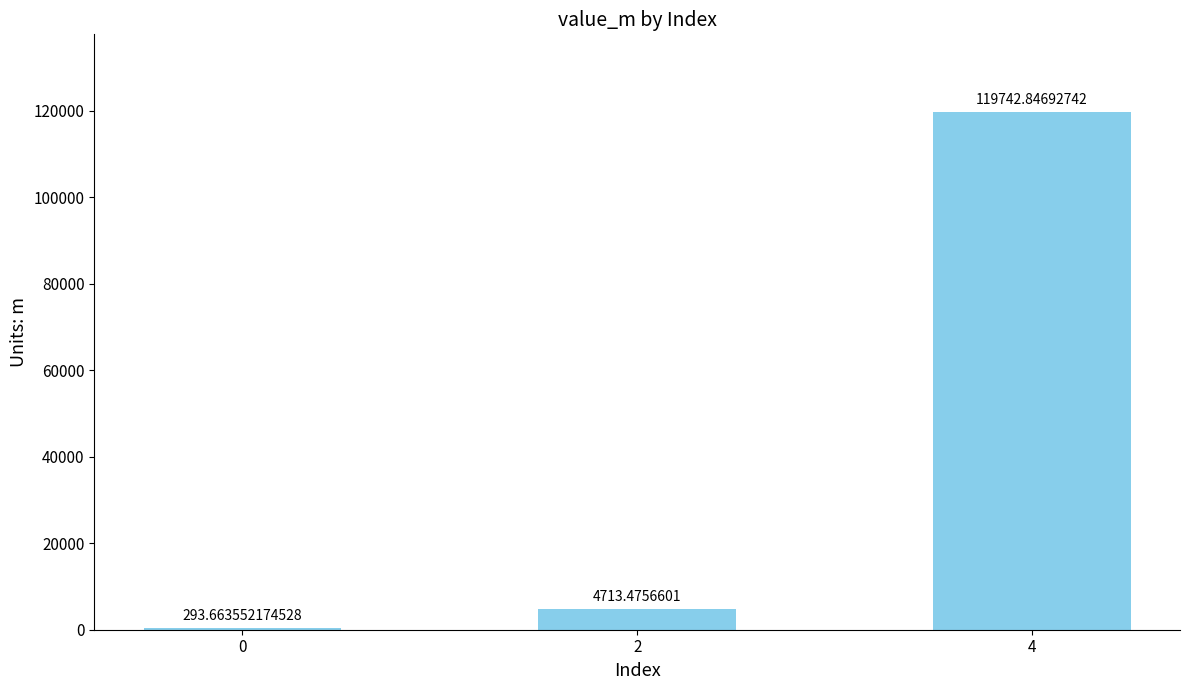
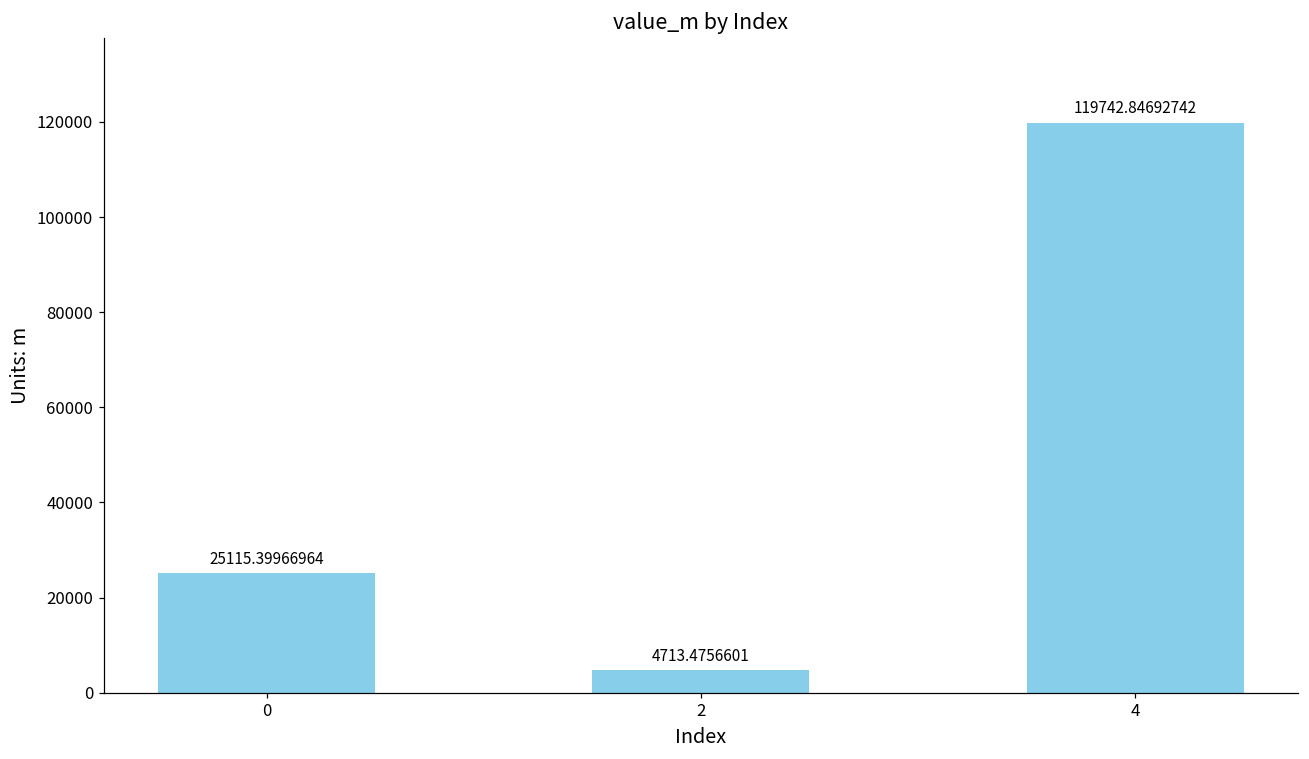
0: 293.663552174528 -> 25115.39966964
